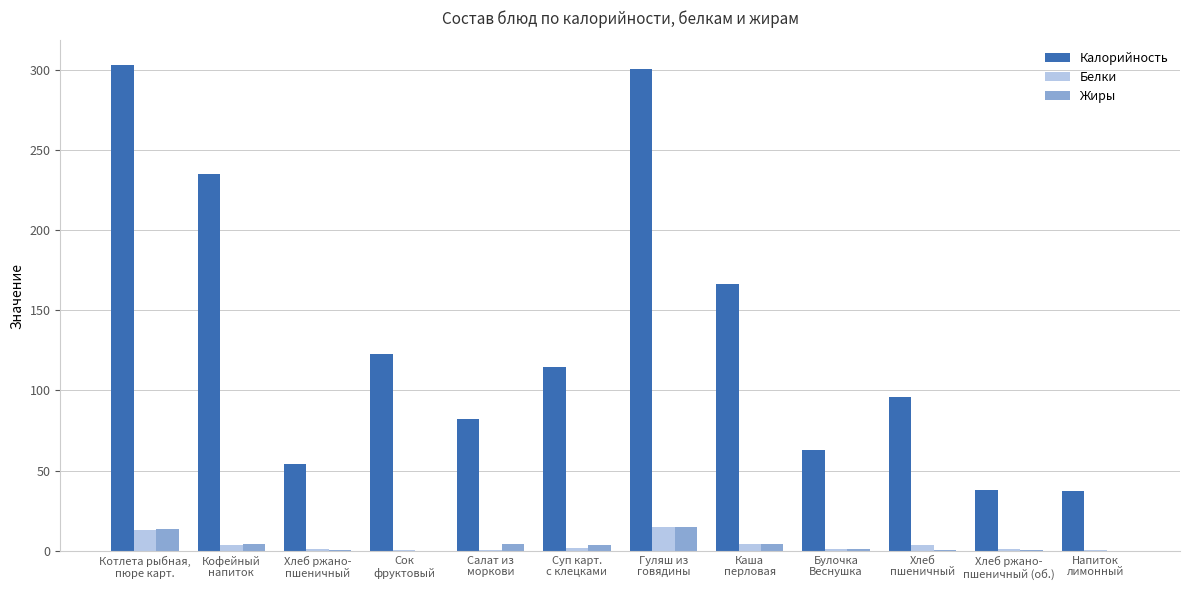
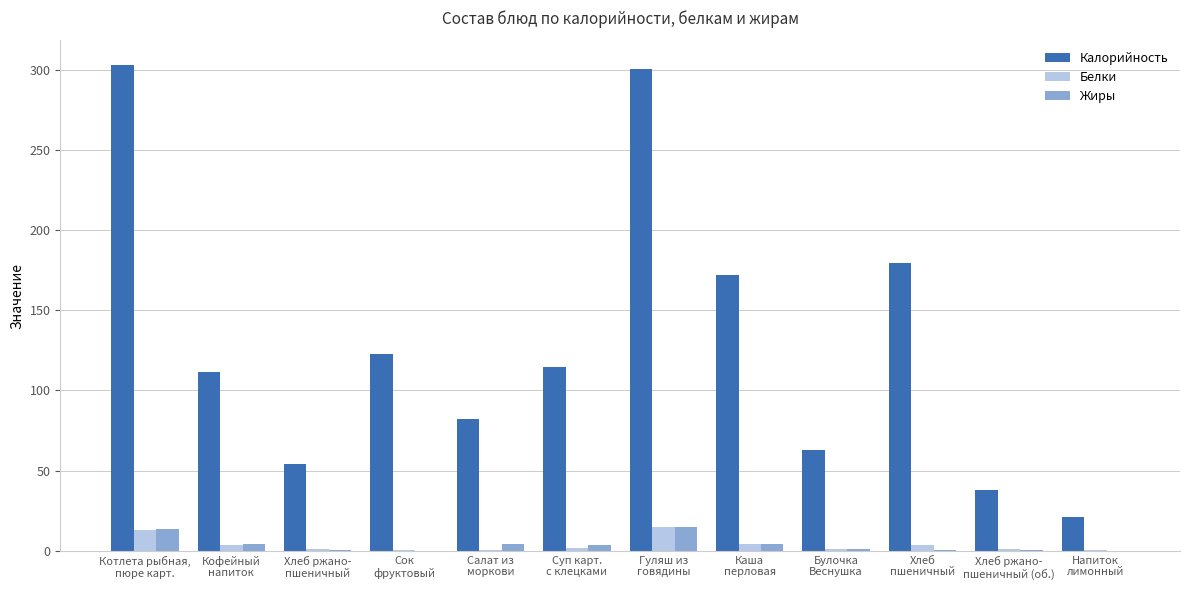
Калорийность, Кофейный напиток: 235 -> 112
Калорийность, Каша перловая: 166 -> 172
Калорийность, Хлеб пшеничный: 96 -> 179
Калорийность, Напиток лимонный: 37 -> 21
